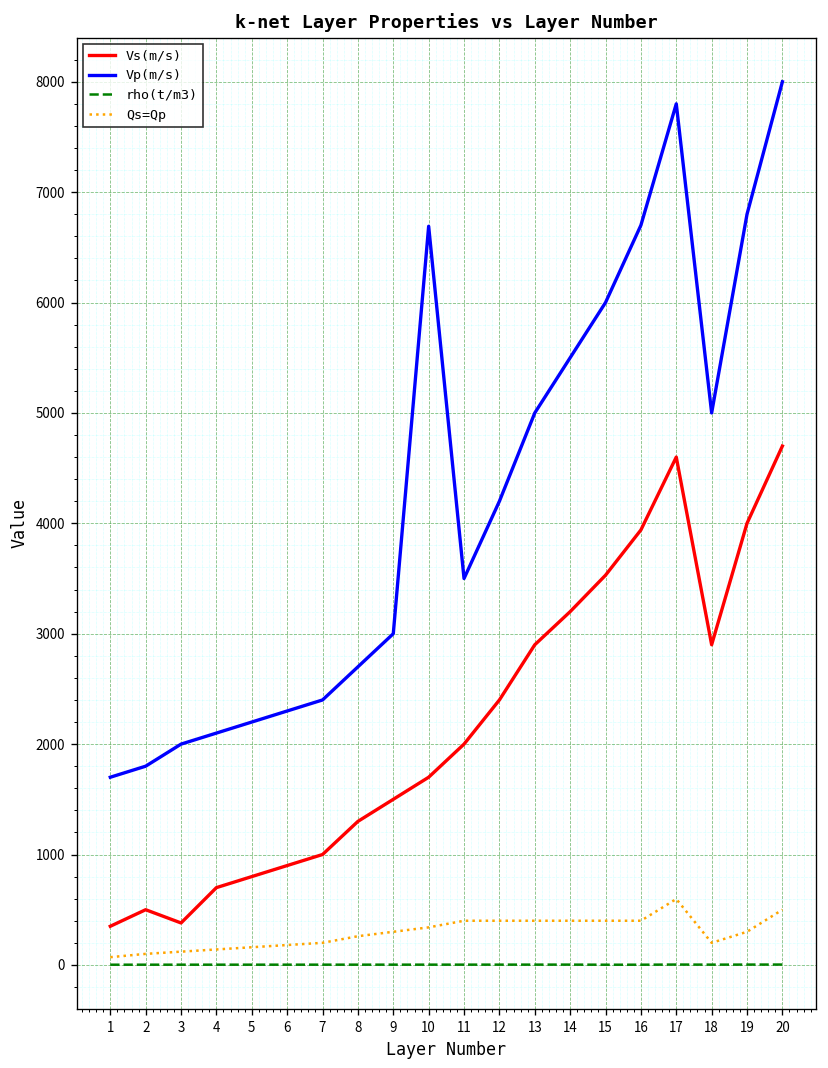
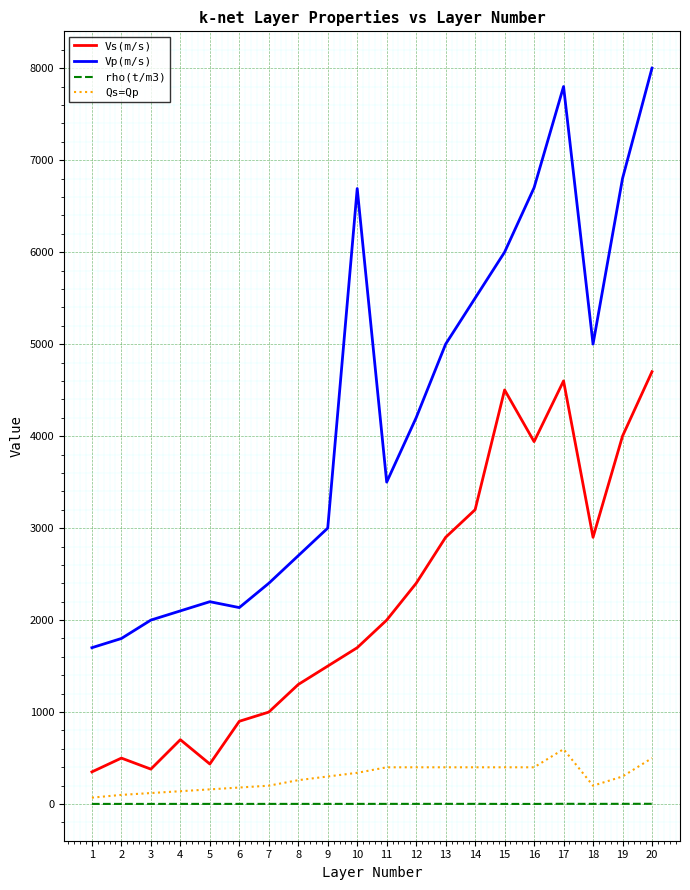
Vs(m/s), 5: 800 -> 400
Vp(m/s), 6: 2300 -> 2100
Vs(m/s), 15: 3500 -> 4500
